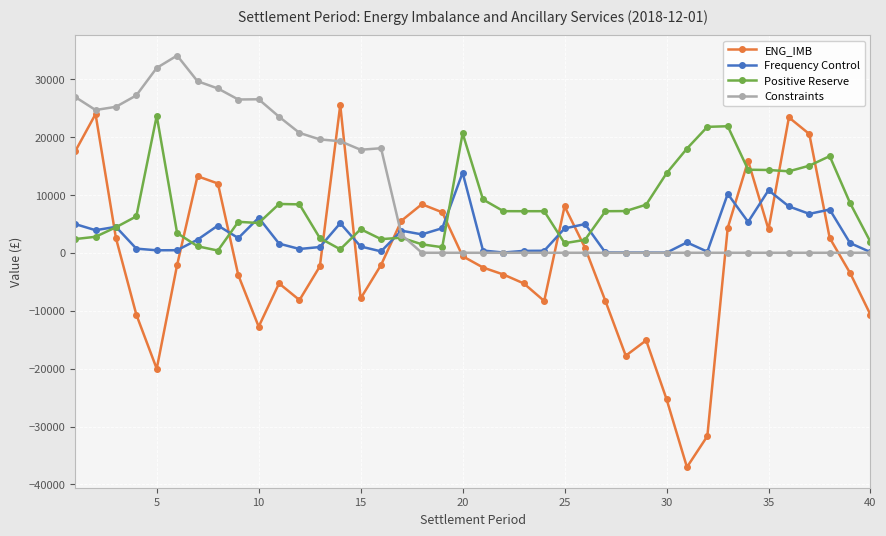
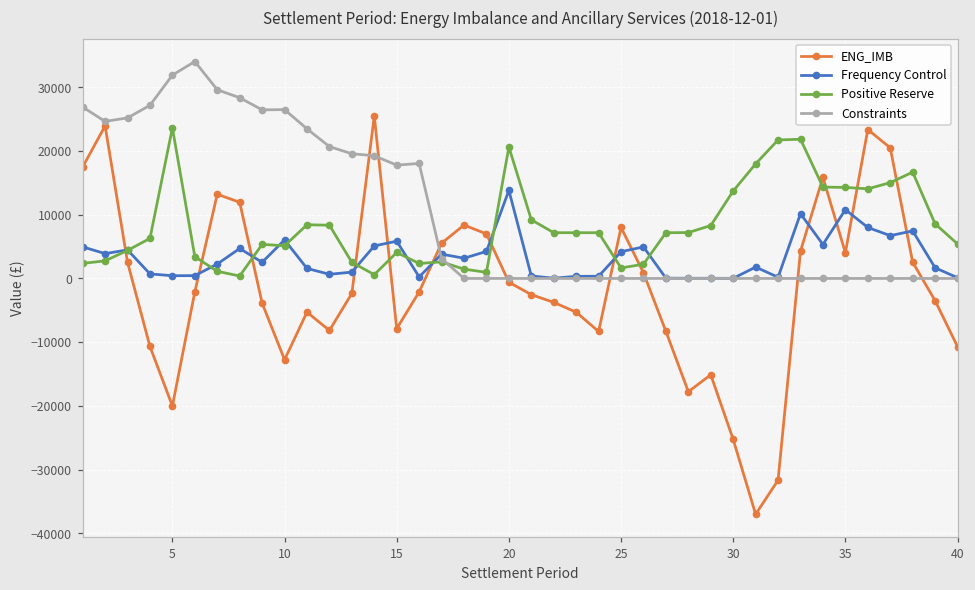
Frequency Control, 15: 1000 -> 6000
Positive Reserve, 40: 2000 -> 5000
